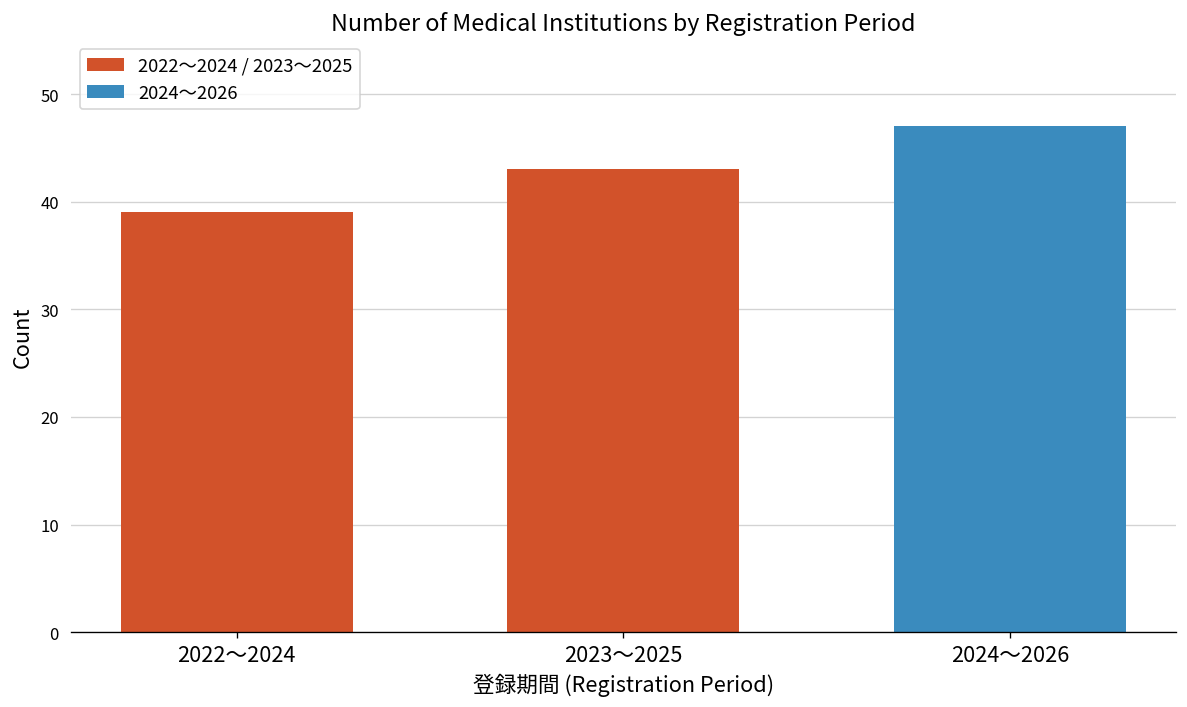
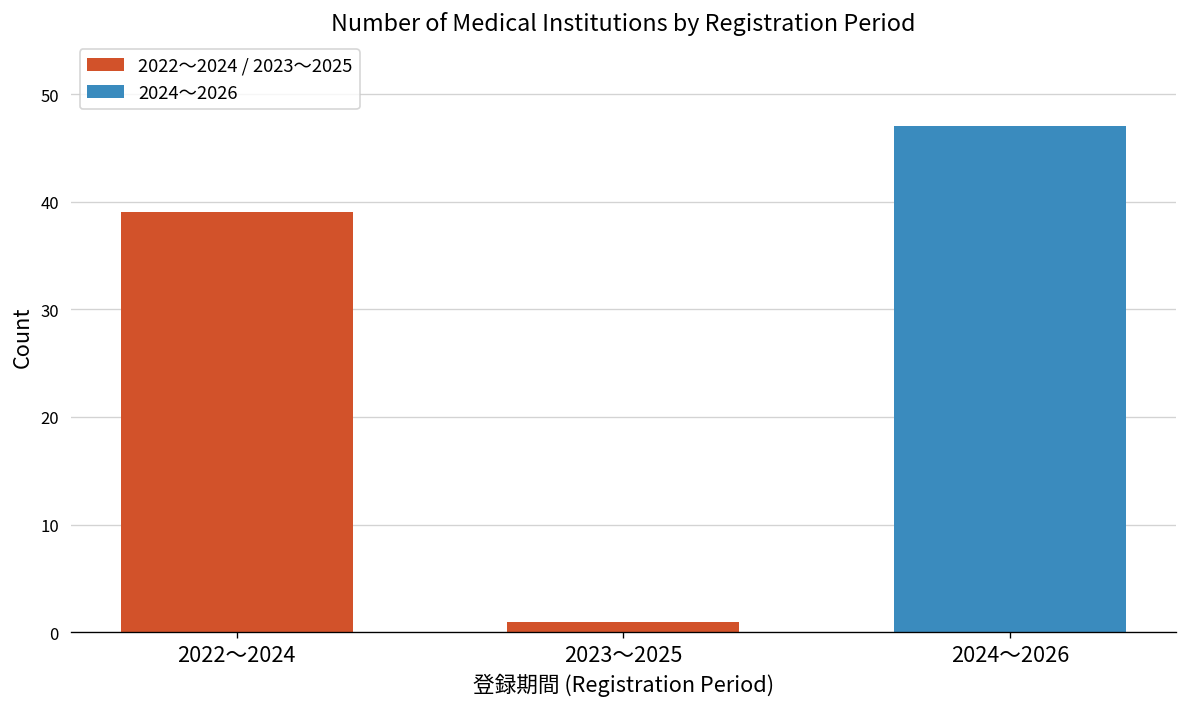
2023～2025: 43 -> 1
